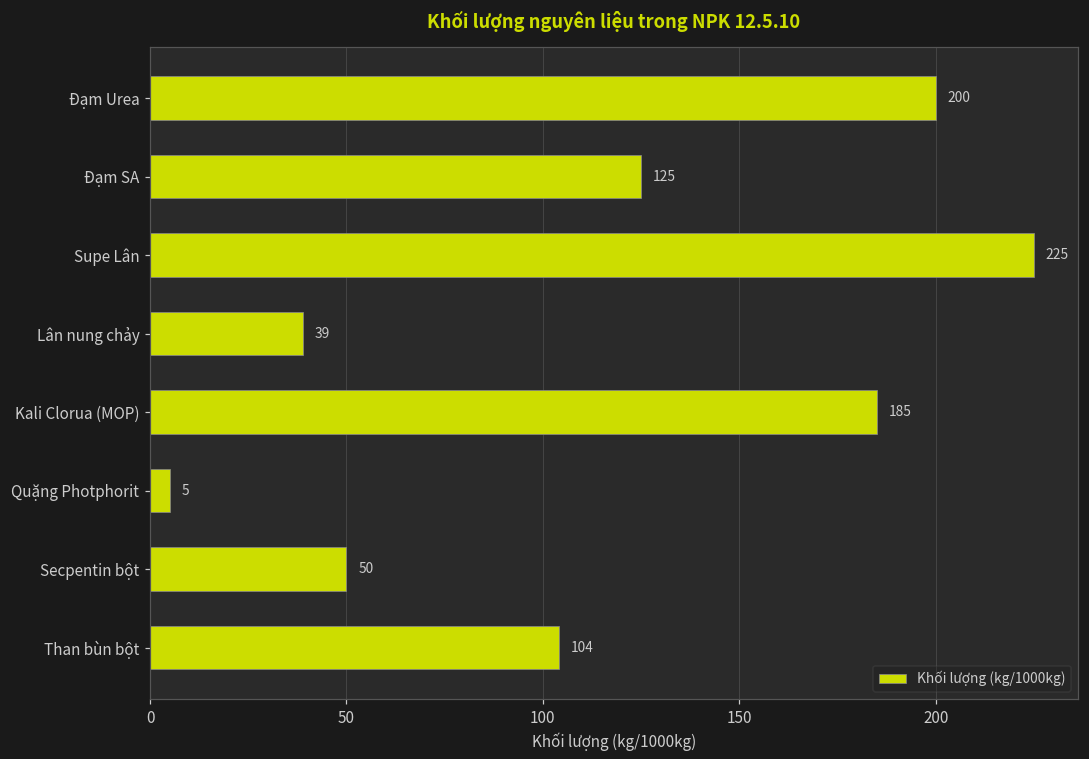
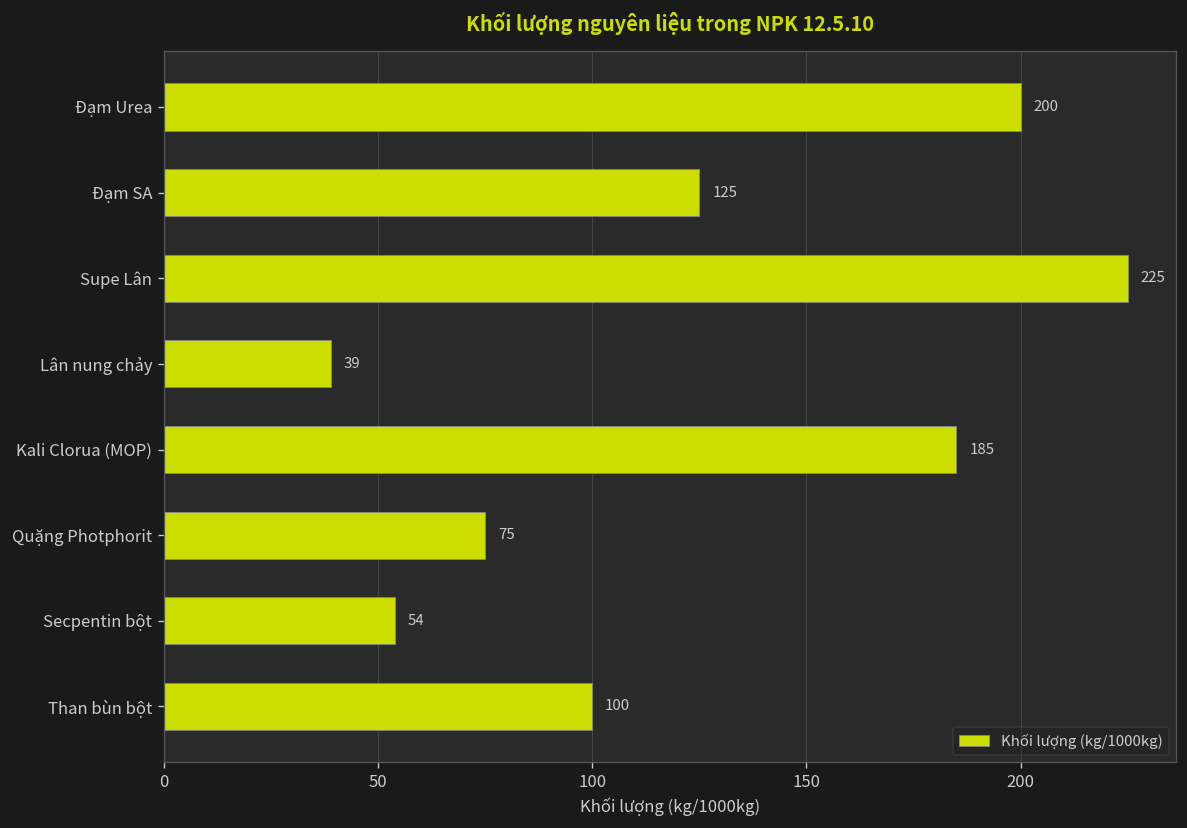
Quặng Photphorit: 5 -> 75
Secpentin bột: 50 -> 54
Than bùn bột: 104 -> 100
